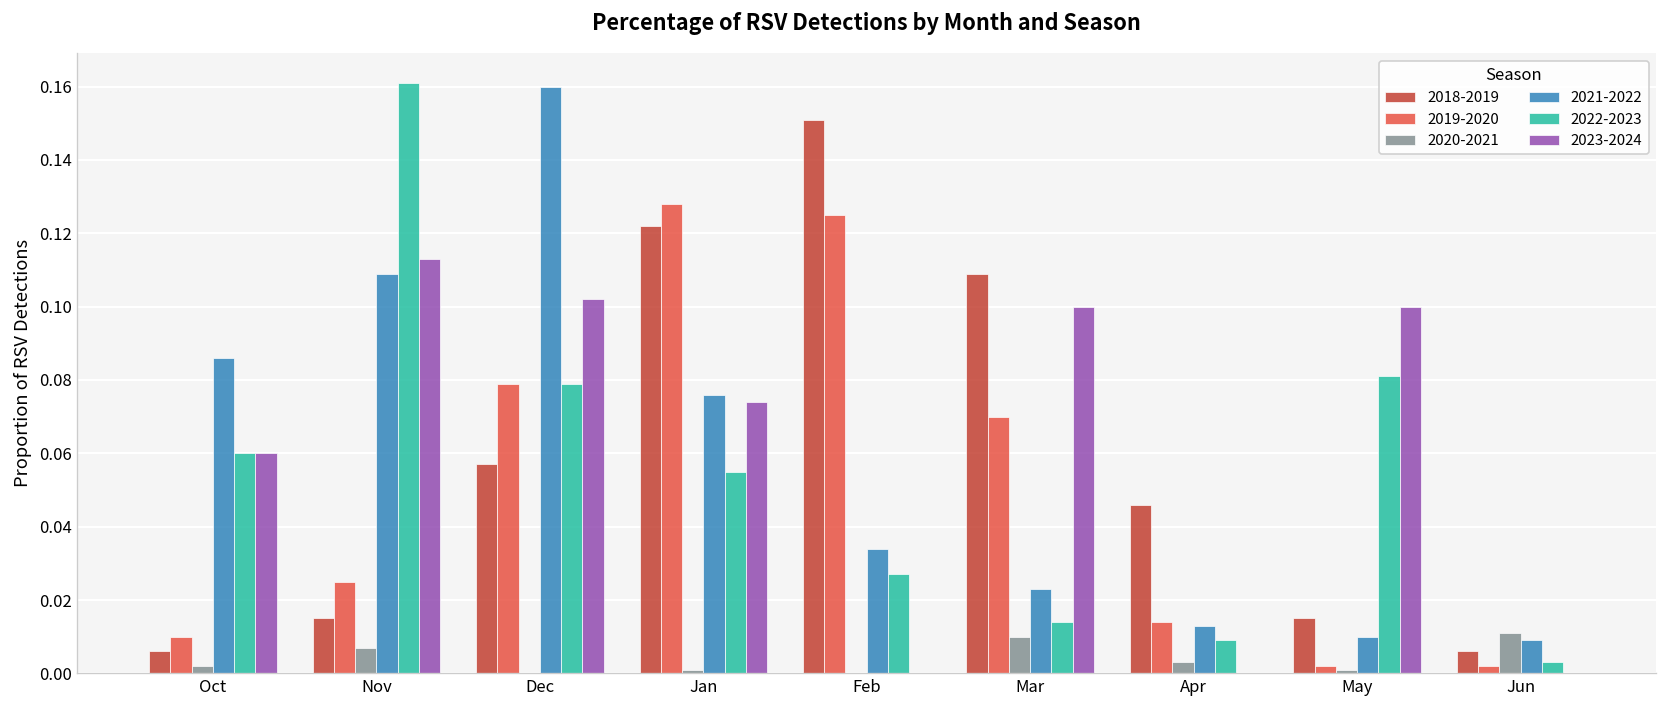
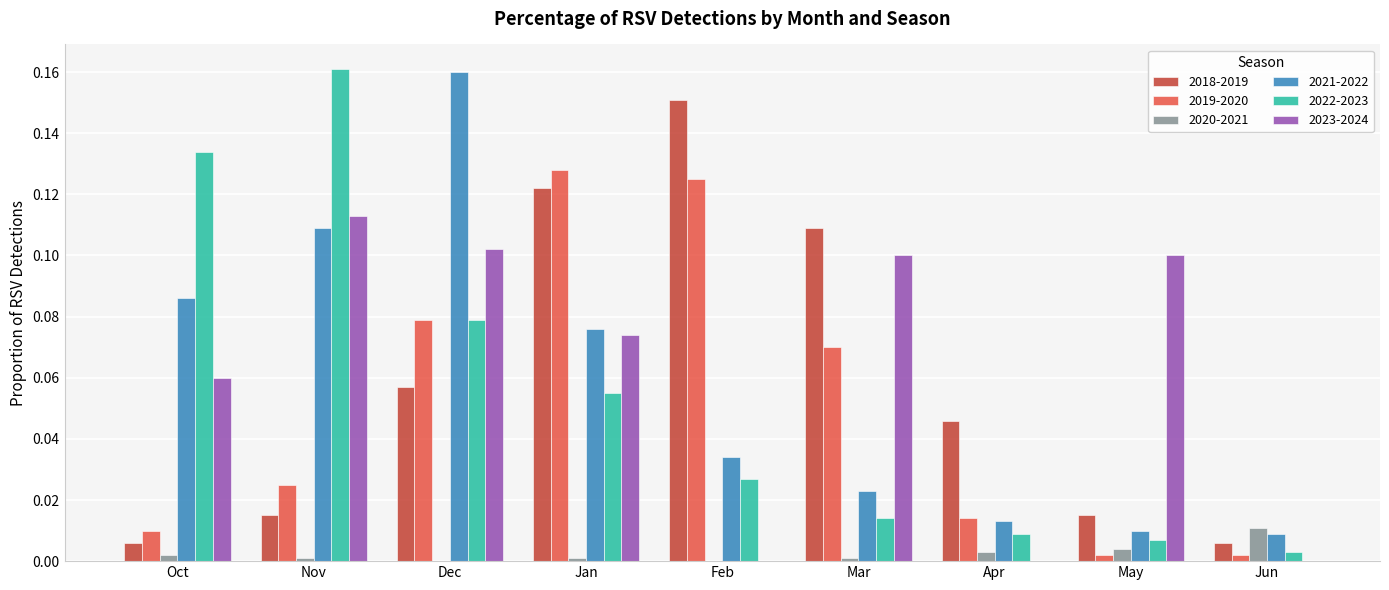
2022-2023, Oct: 0.060 -> 0.134
2020-2021, Nov: 0.007 -> 0.001
2020-2021, Mar: 0.010 -> 0.001
2020-2021, May: 0.001 -> 0.004
2022-2023, May: 0.081 -> 0.007
